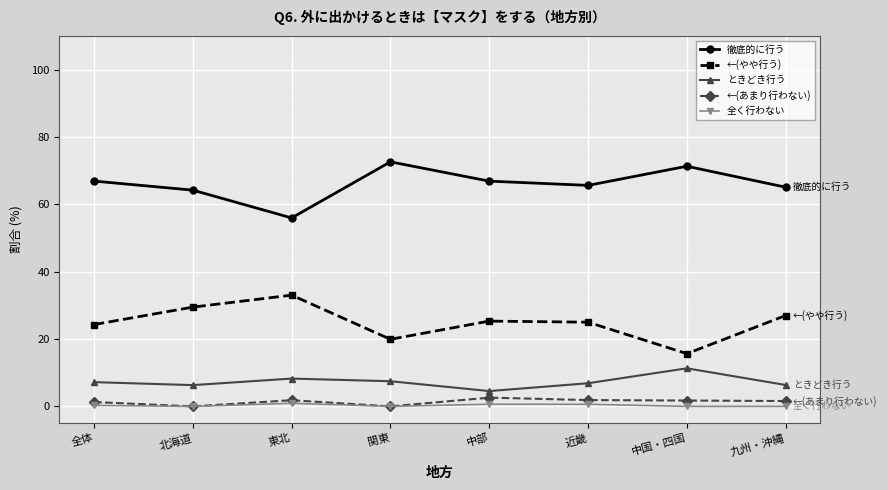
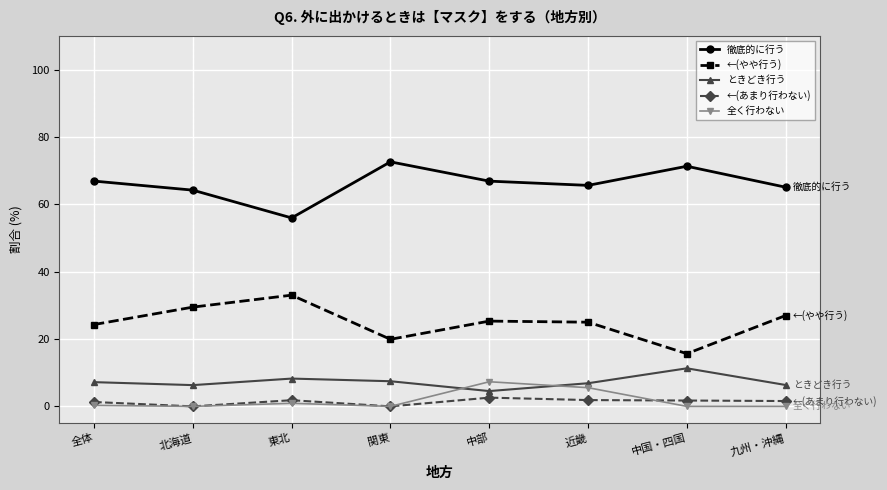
全く行わない, 中部: 1 -> 7
全く行わない, 近畿: 1 -> 6
